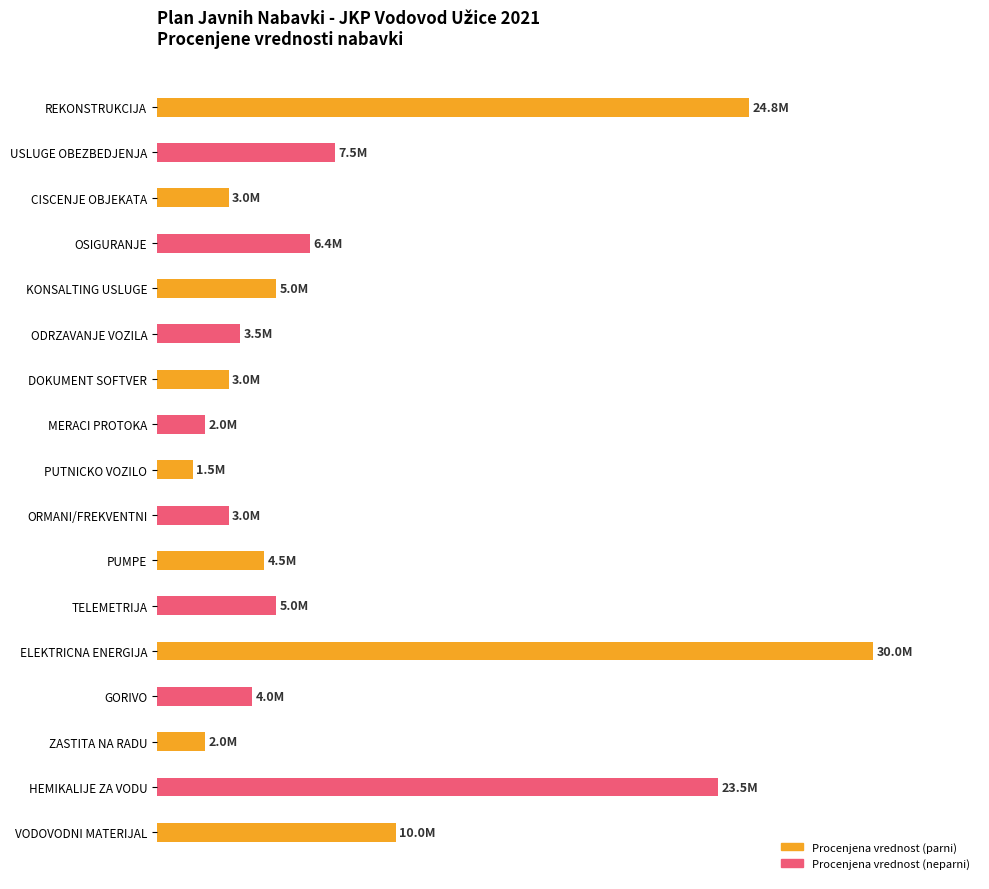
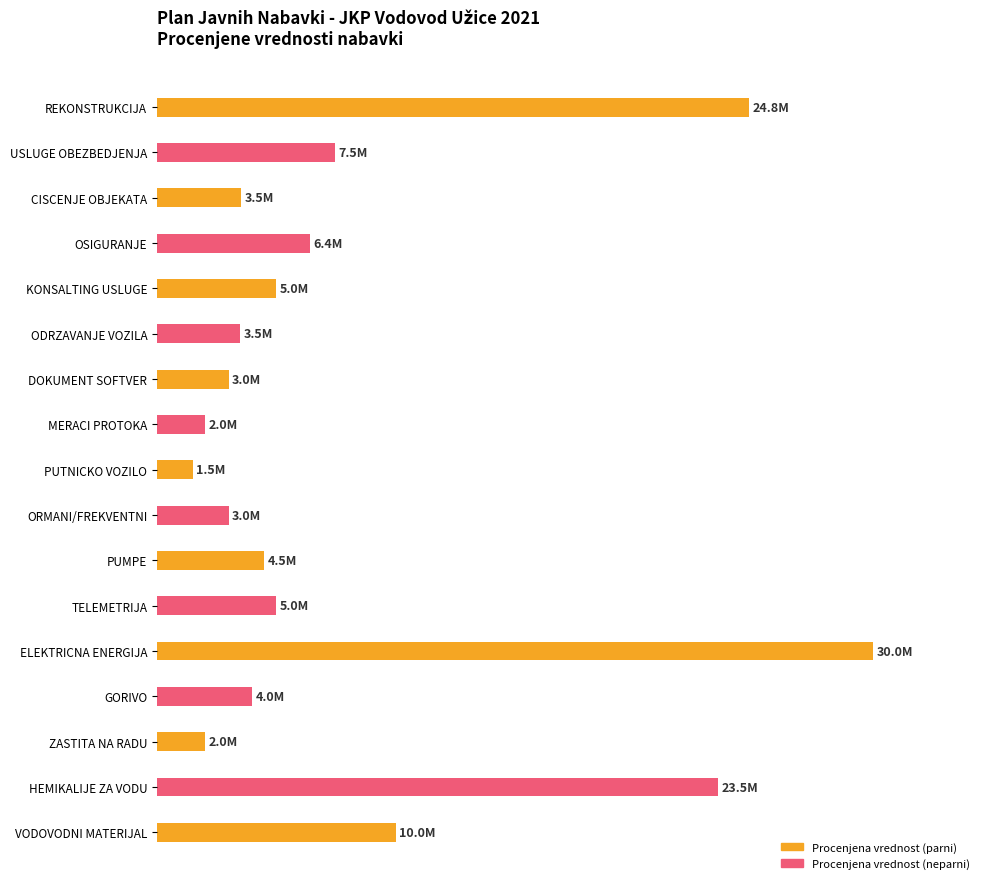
CISCENJE OBJEKATA: 3.0M -> 3.5M
